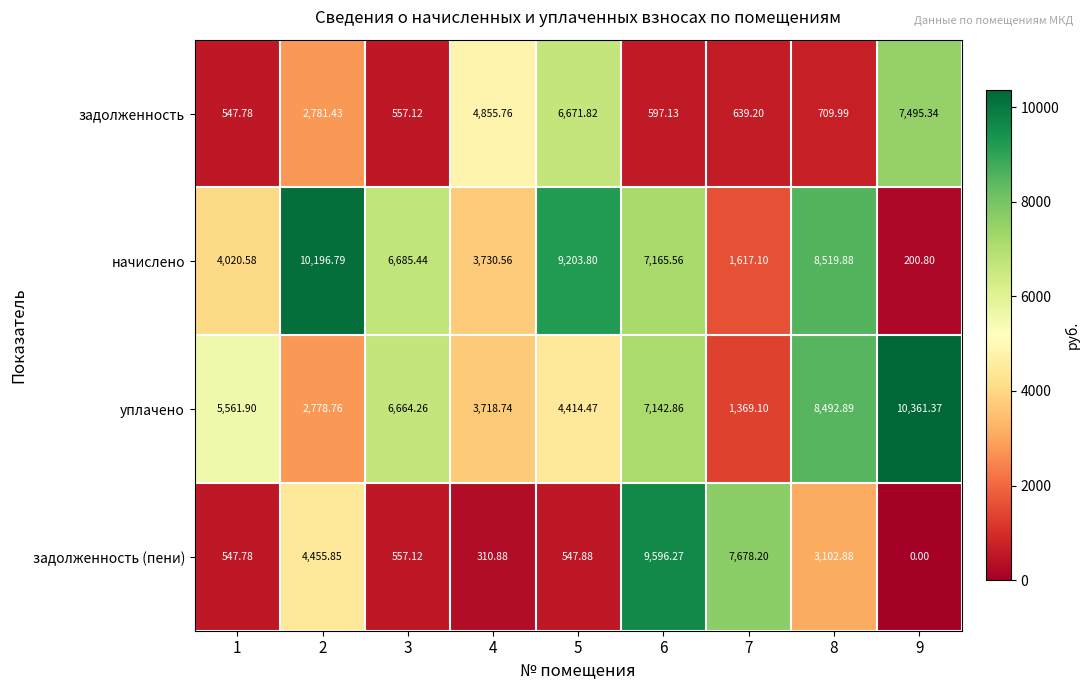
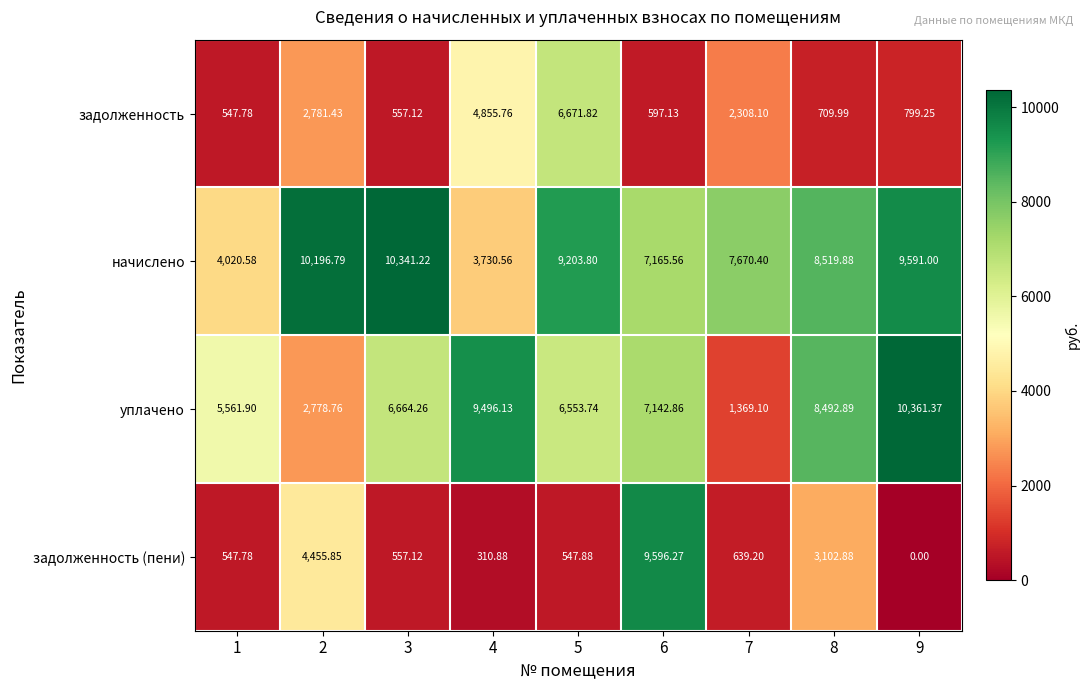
задолженность, 7: 639.20 -> 2,308.10
задолженность, 9: 7,495.34 -> 799.25
начислено, 3: 6,685.44 -> 10,341.22
начислено, 7: 1,617.10 -> 7,670.40
начислено, 9: 200.80 -> 9,591.00
уплачено, 4: 3,718.74 -> 9,496.13
уплачено, 5: 4,414.47 -> 6,553.74
задолженность (пени), 7: 7,678.20 -> 639.20
